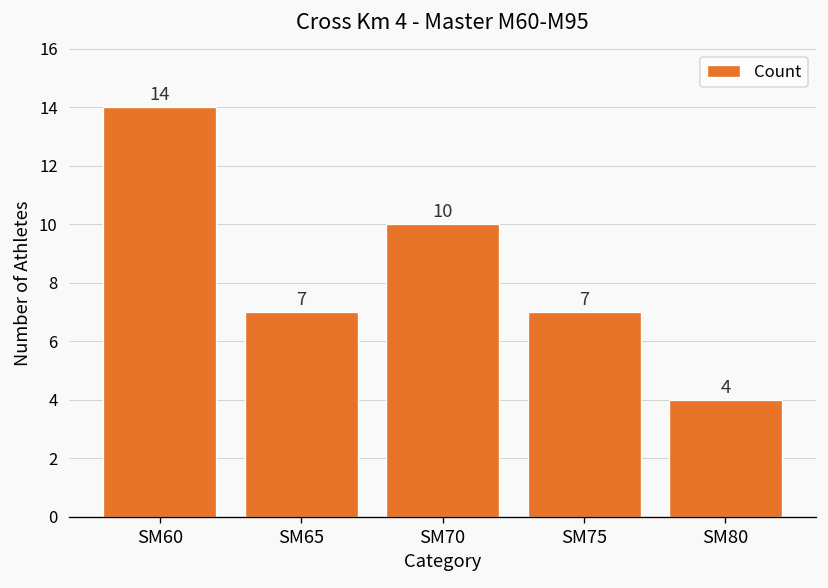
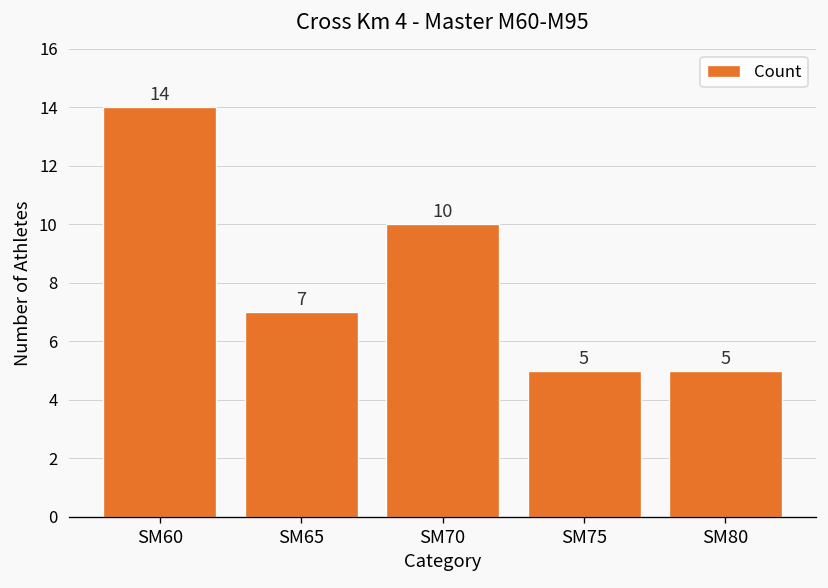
SM75: 7 -> 5
SM80: 4 -> 5
